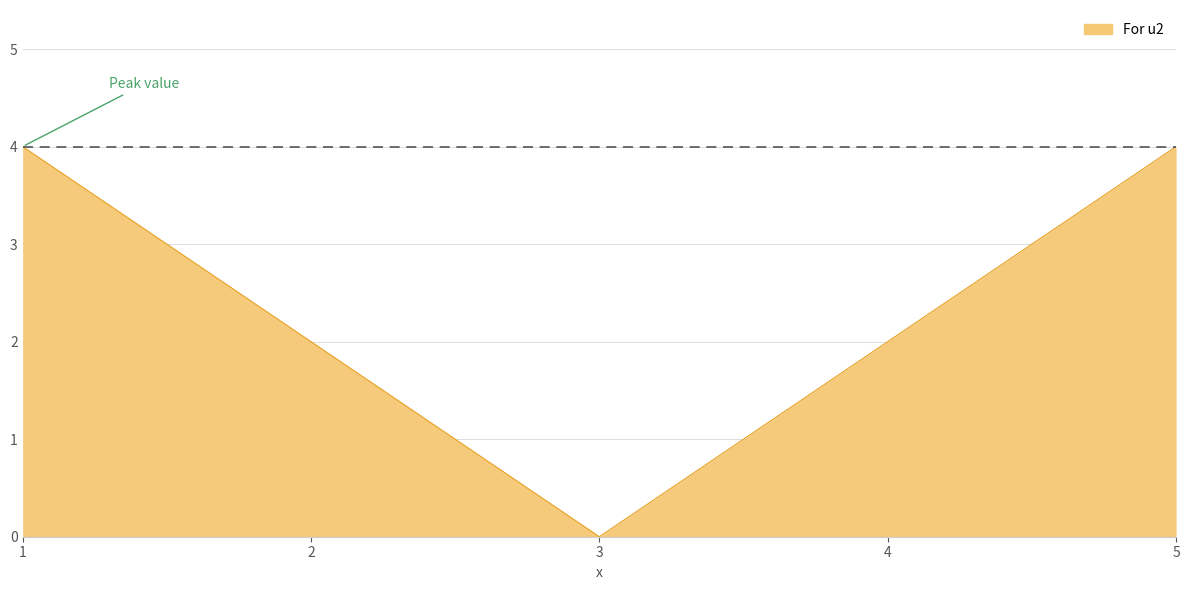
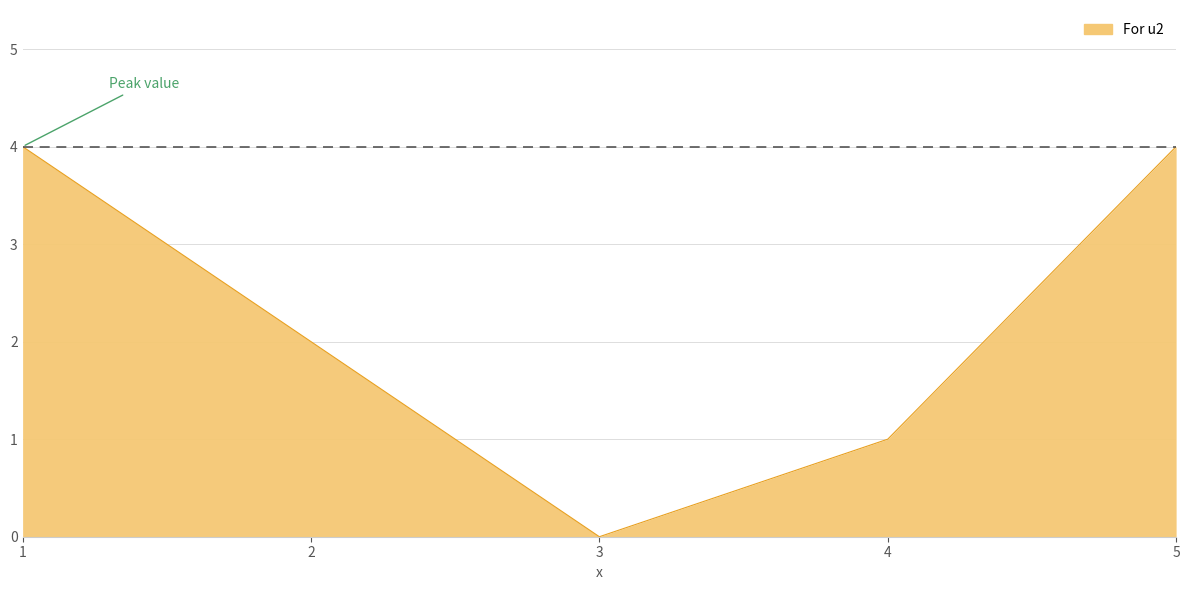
4: 2 -> 1
